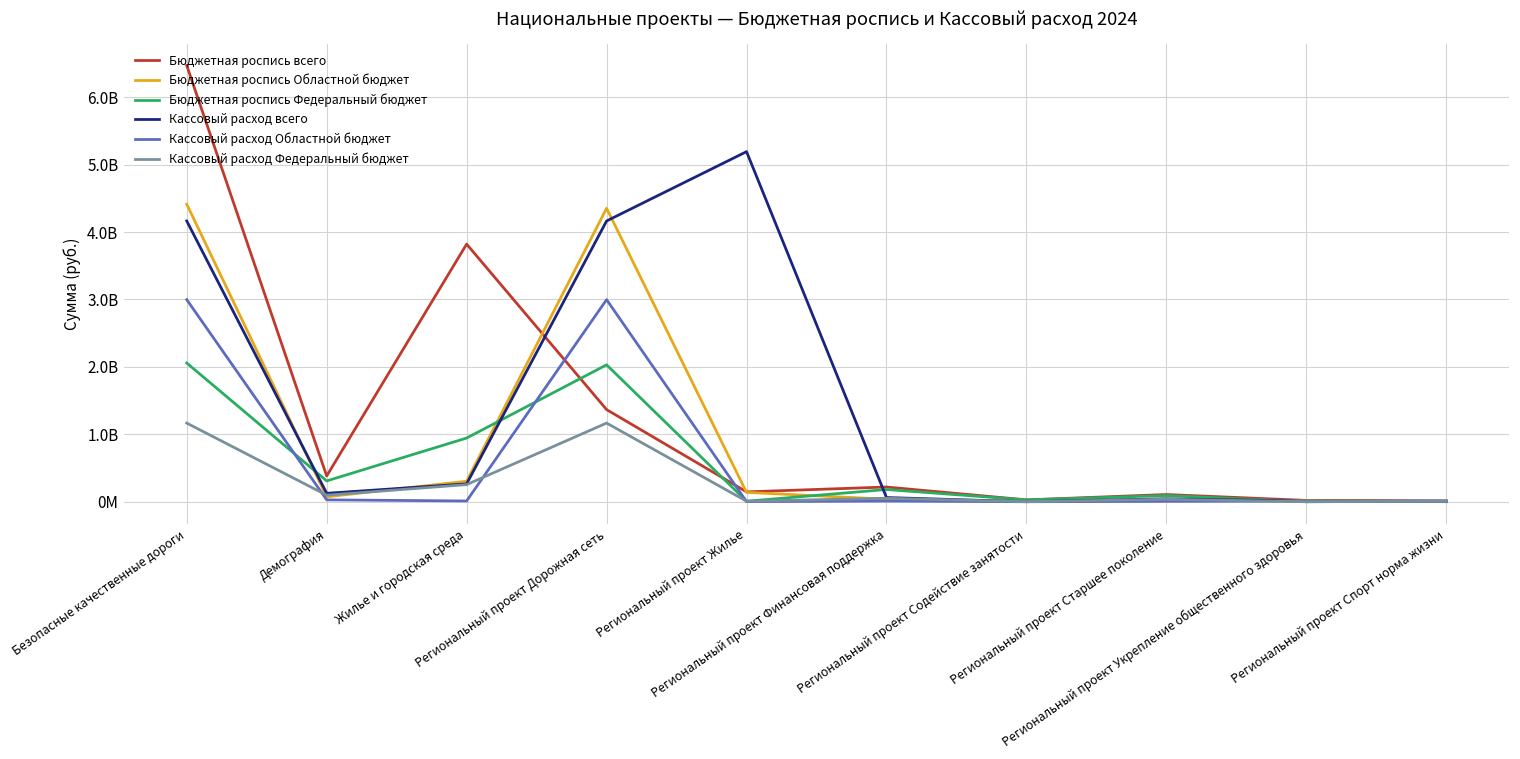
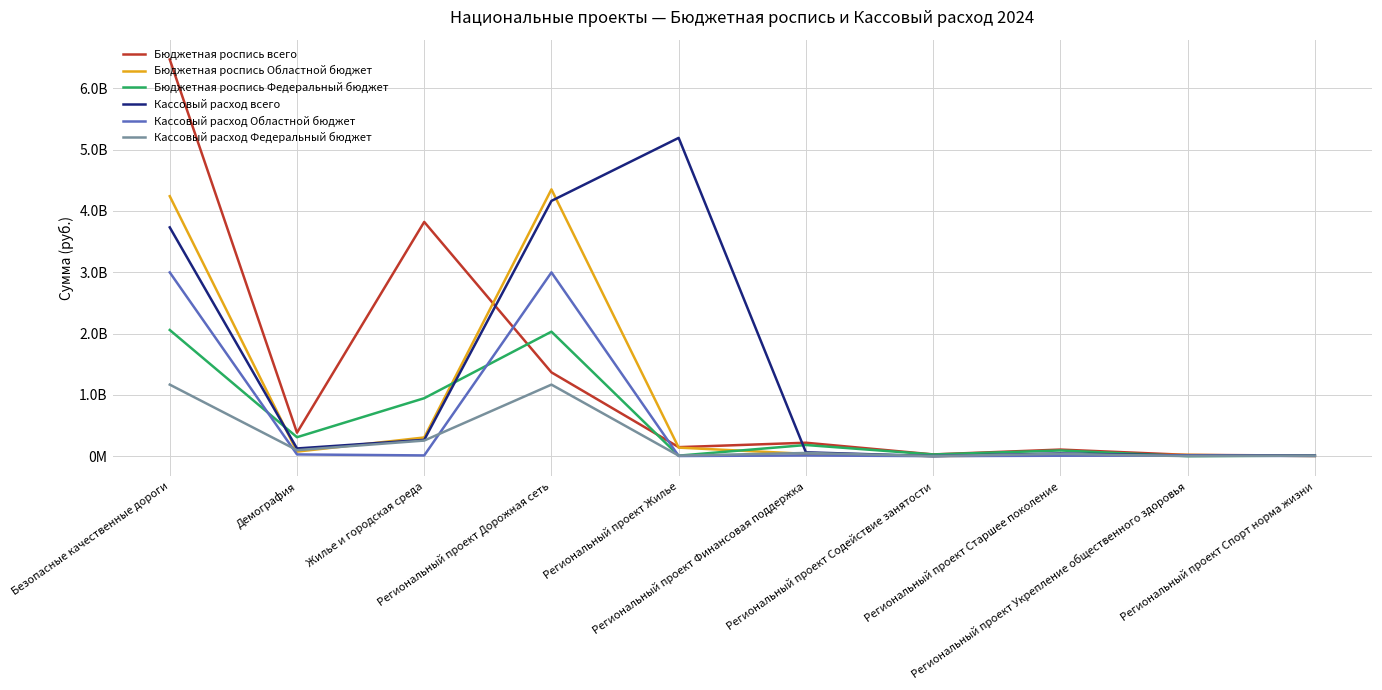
Бюджетная роспись Областной бюджет, Безопасные качественные дороги: 4400000000 -> 4200000000
Кассовый расход всего, Безопасные качественные дороги: 4200000000 -> 3700000000
